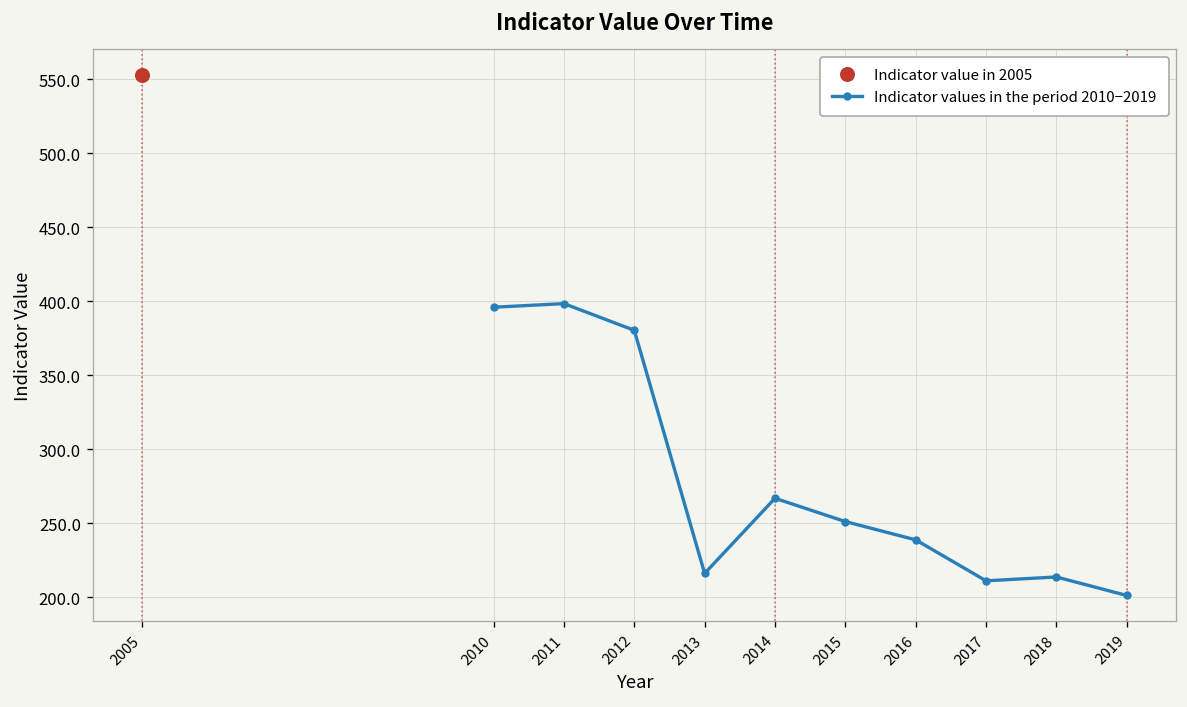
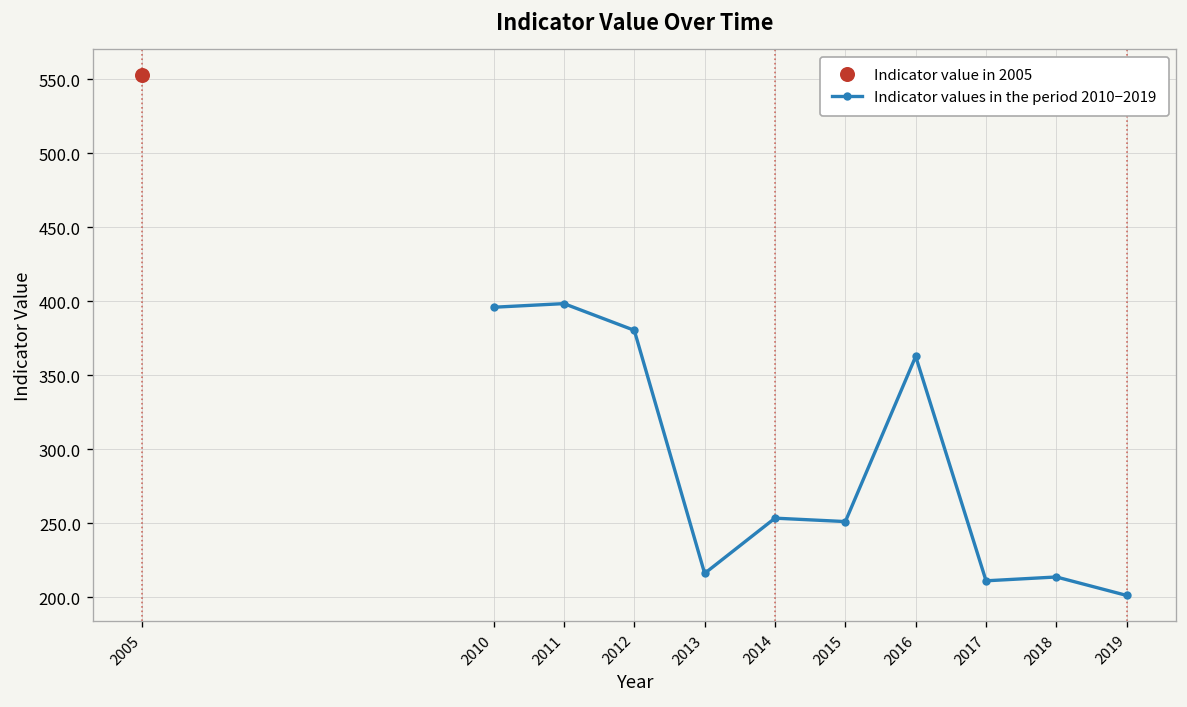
Indicator values in the period 2010−2019, 2014: 267 -> 254
Indicator values in the period 2010−2019, 2016: 239 -> 363
